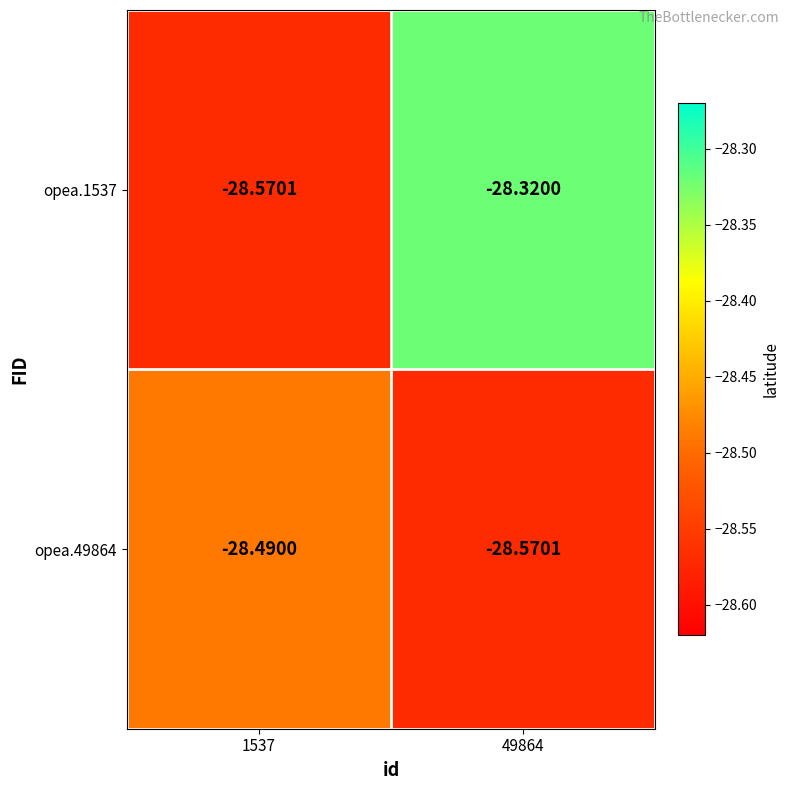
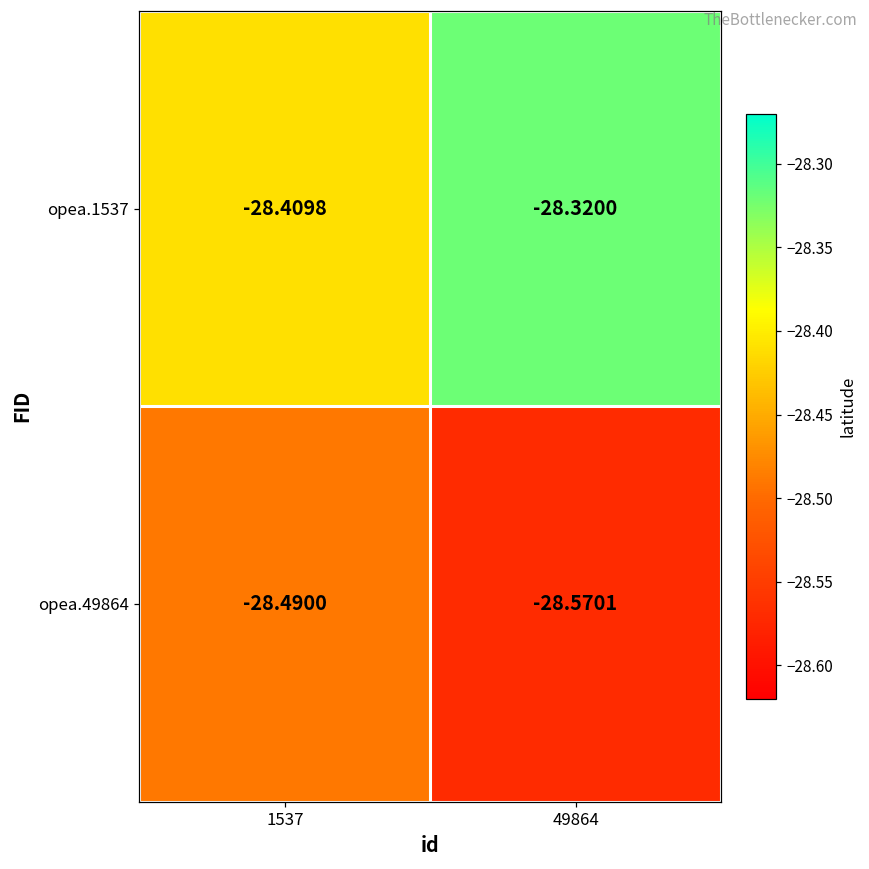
opea.1537, 1537: -28.5701 -> -28.4098
